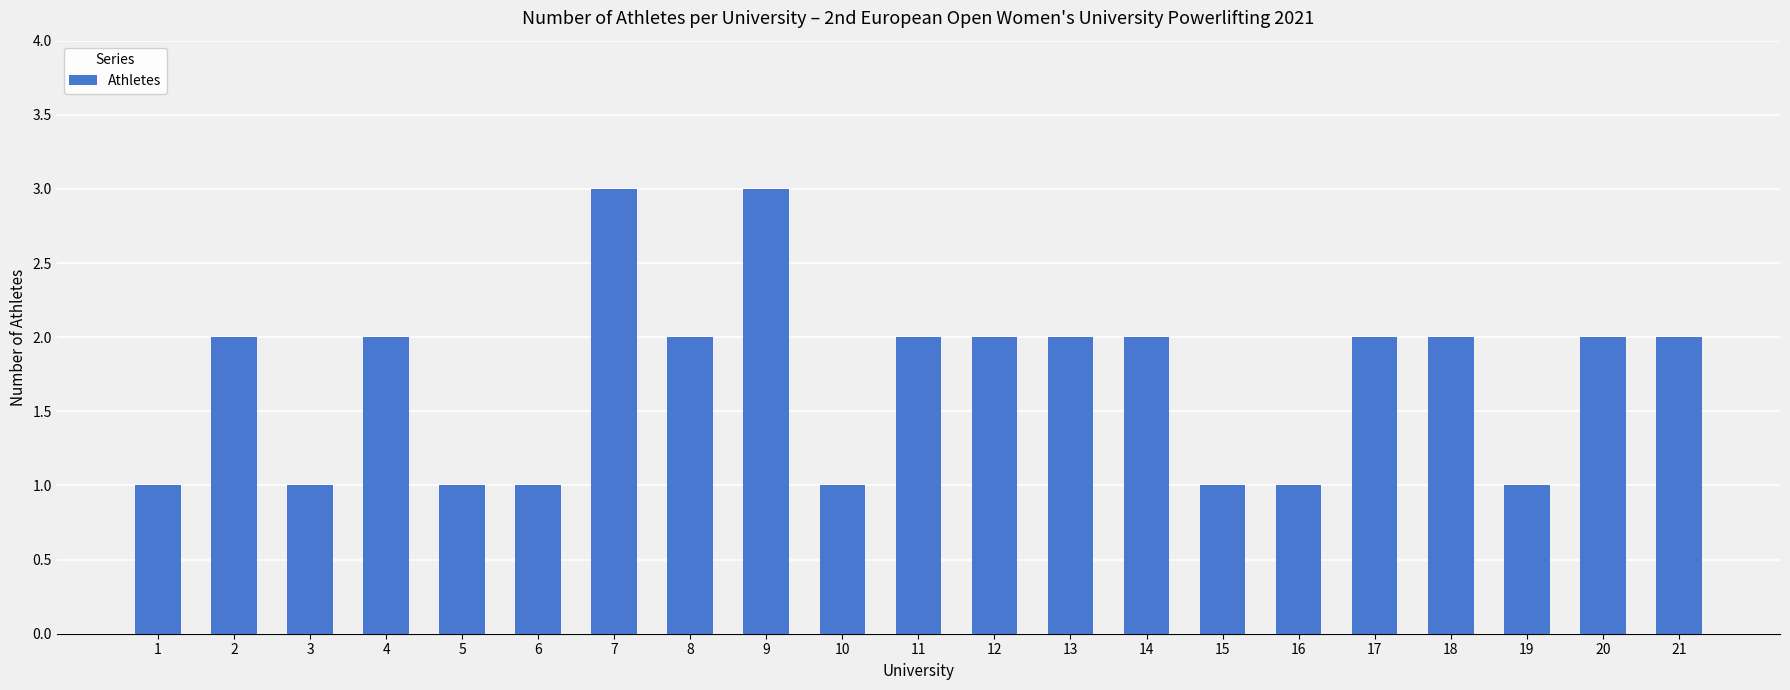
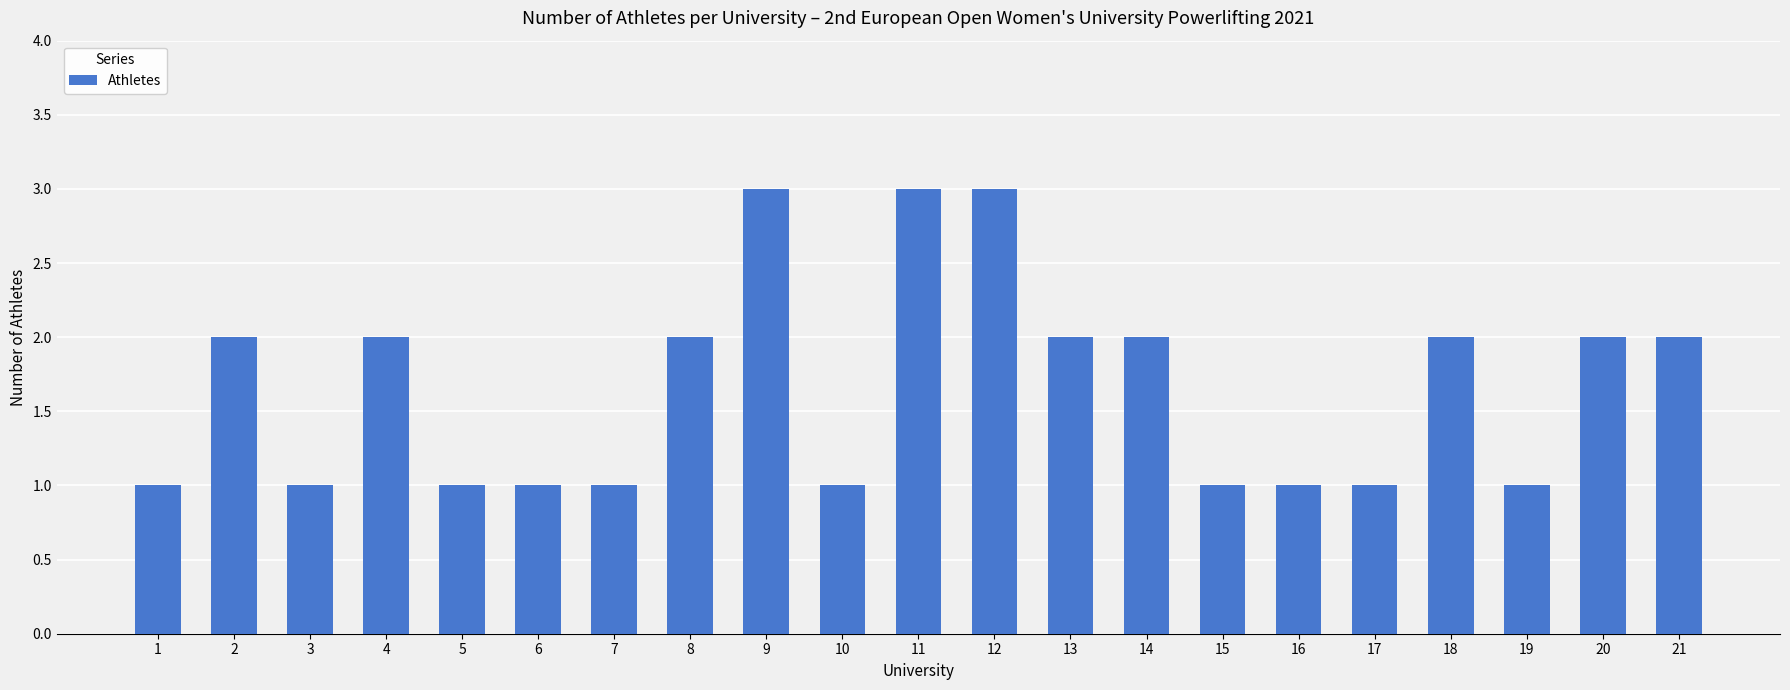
7: 3 -> 1
11: 2 -> 3
12: 2 -> 3
17: 2 -> 1
